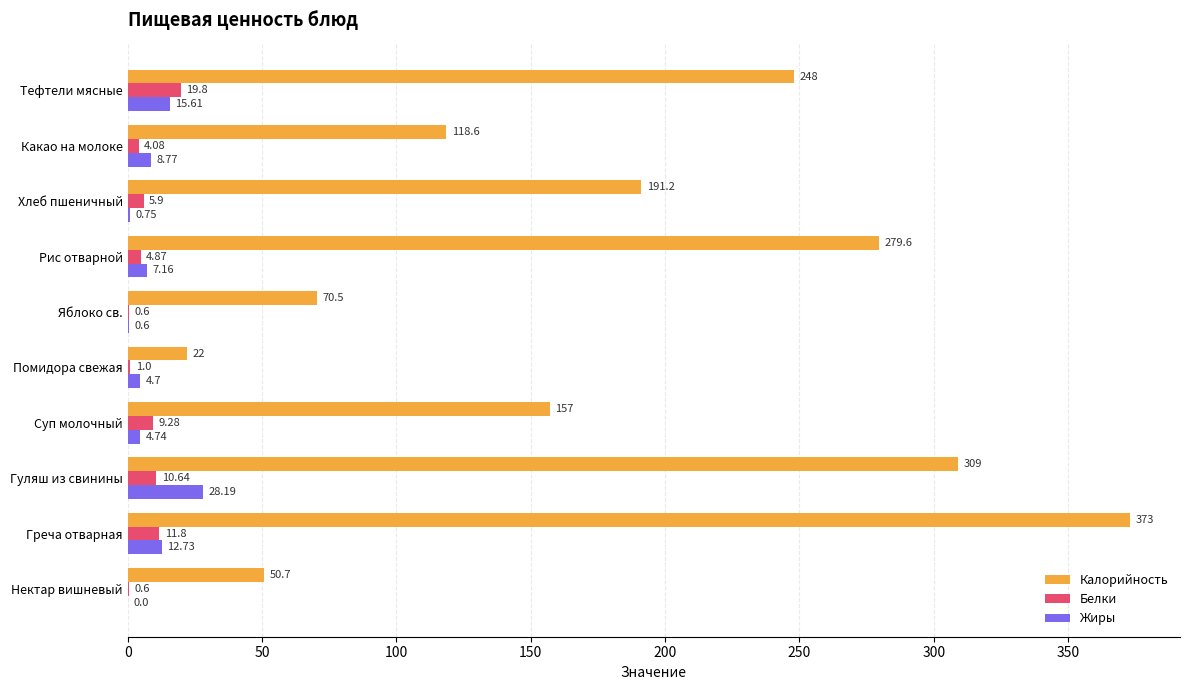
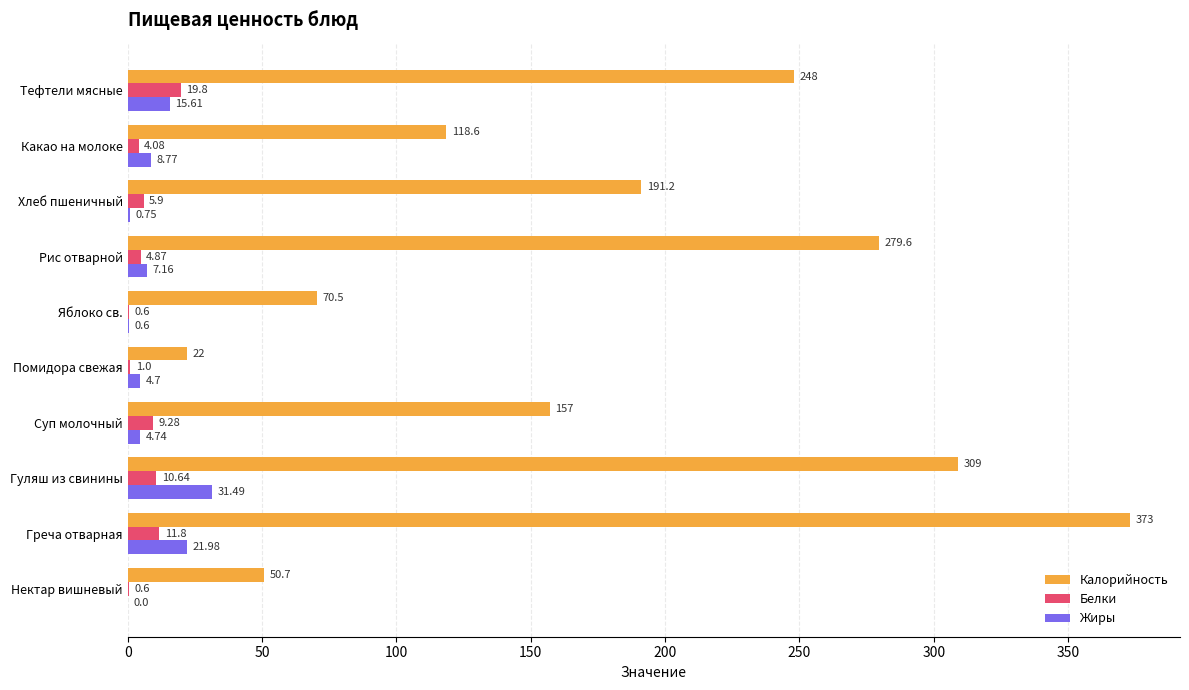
Жиры, Гуляш из свинины: 28.19 -> 31.49
Жиры, Греча отварная: 12.73 -> 21.98
